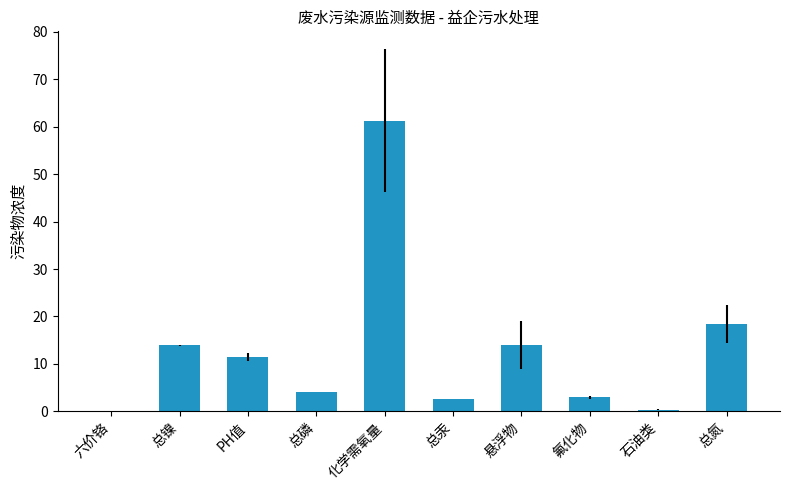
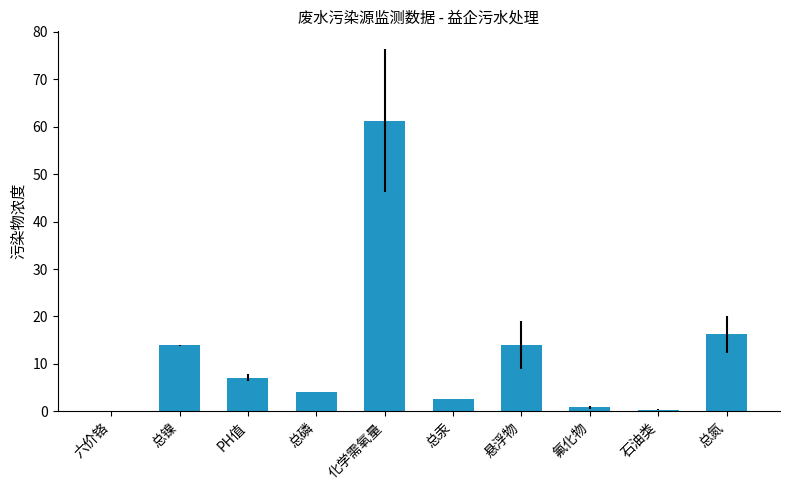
PH值: 11 -> 7
氟化物: 3 -> 1
总氮: 19 -> 16
